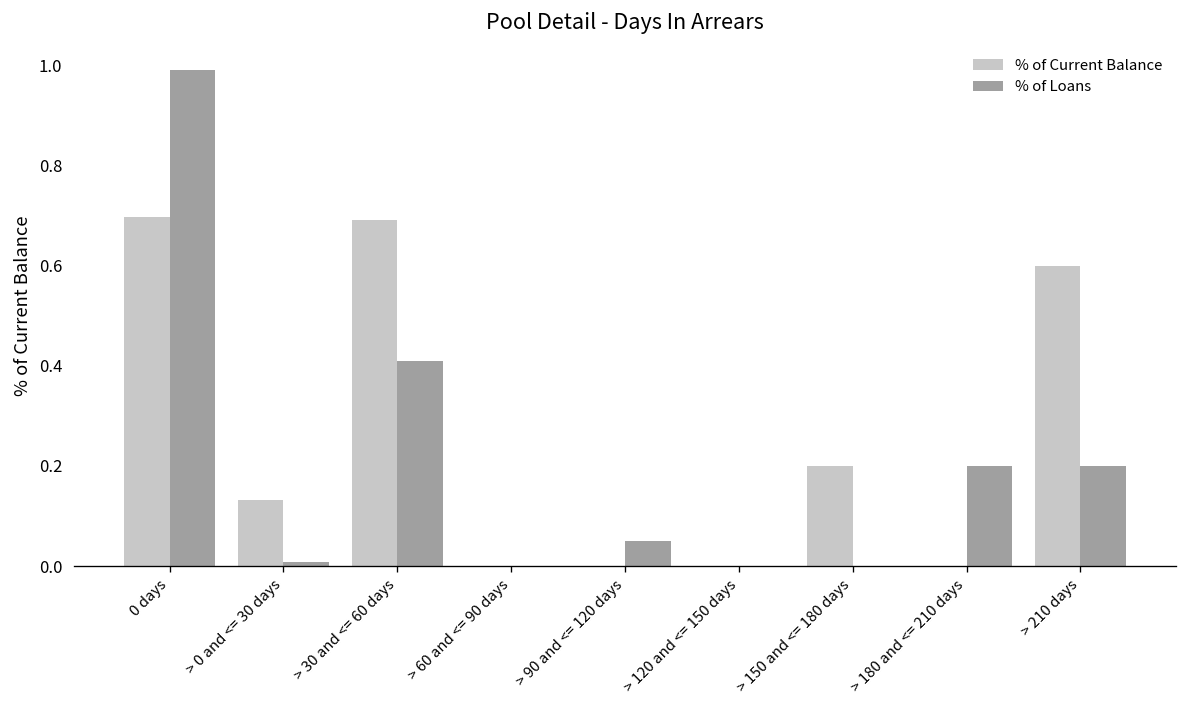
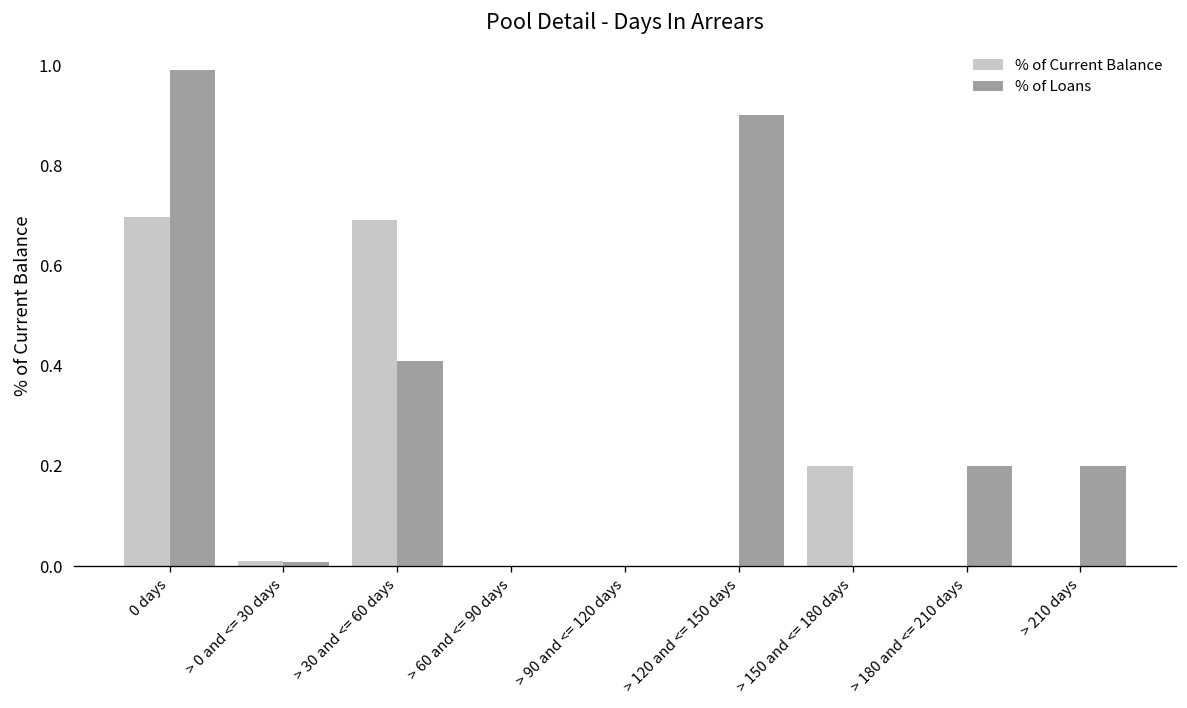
% of Current Balance, > 0 and <= 30 days: 0.13 -> 0.01
% of Loans, > 90 and <= 120 days: 0.05 -> 0.00
% of Loans, > 120 and <= 150 days: 0.0 -> 0.9
% of Current Balance, > 210 days: 0.6 -> 0.0
